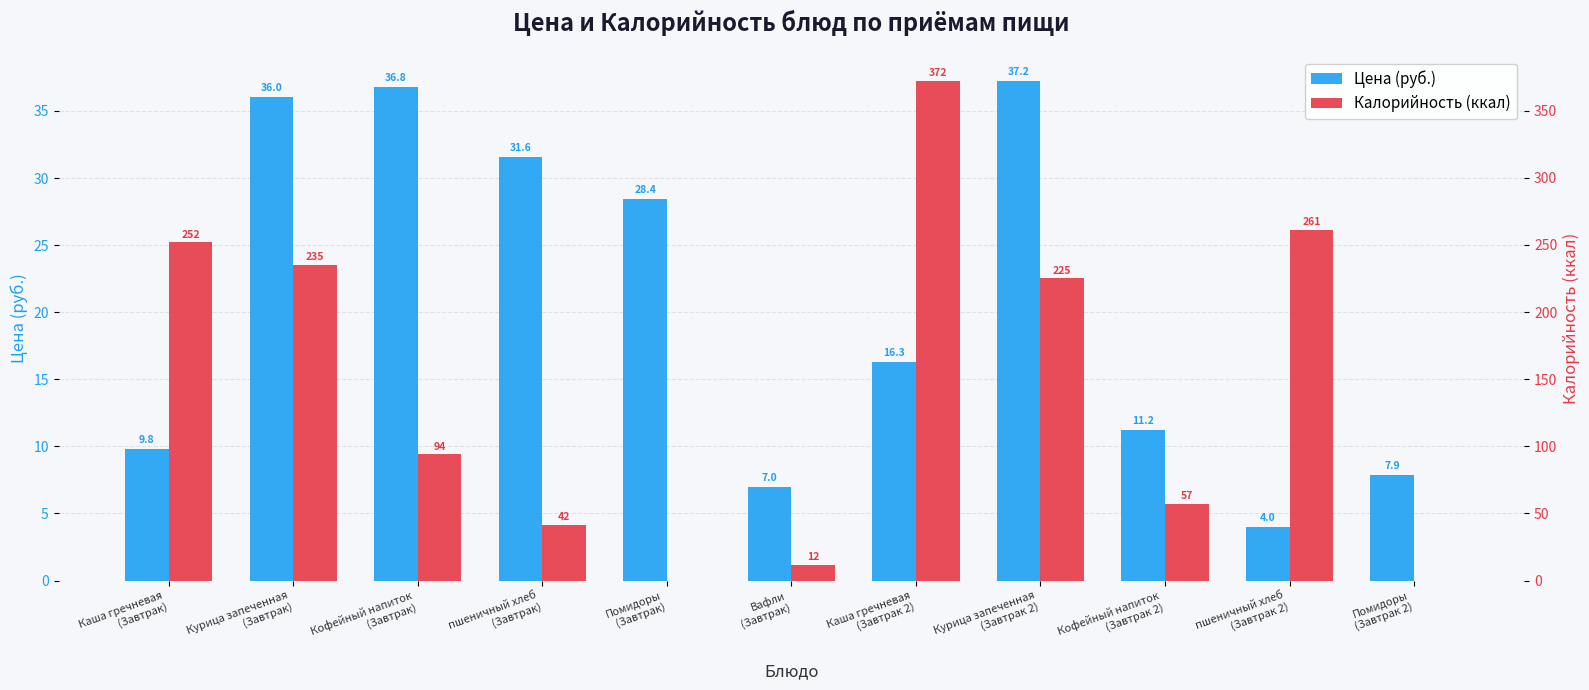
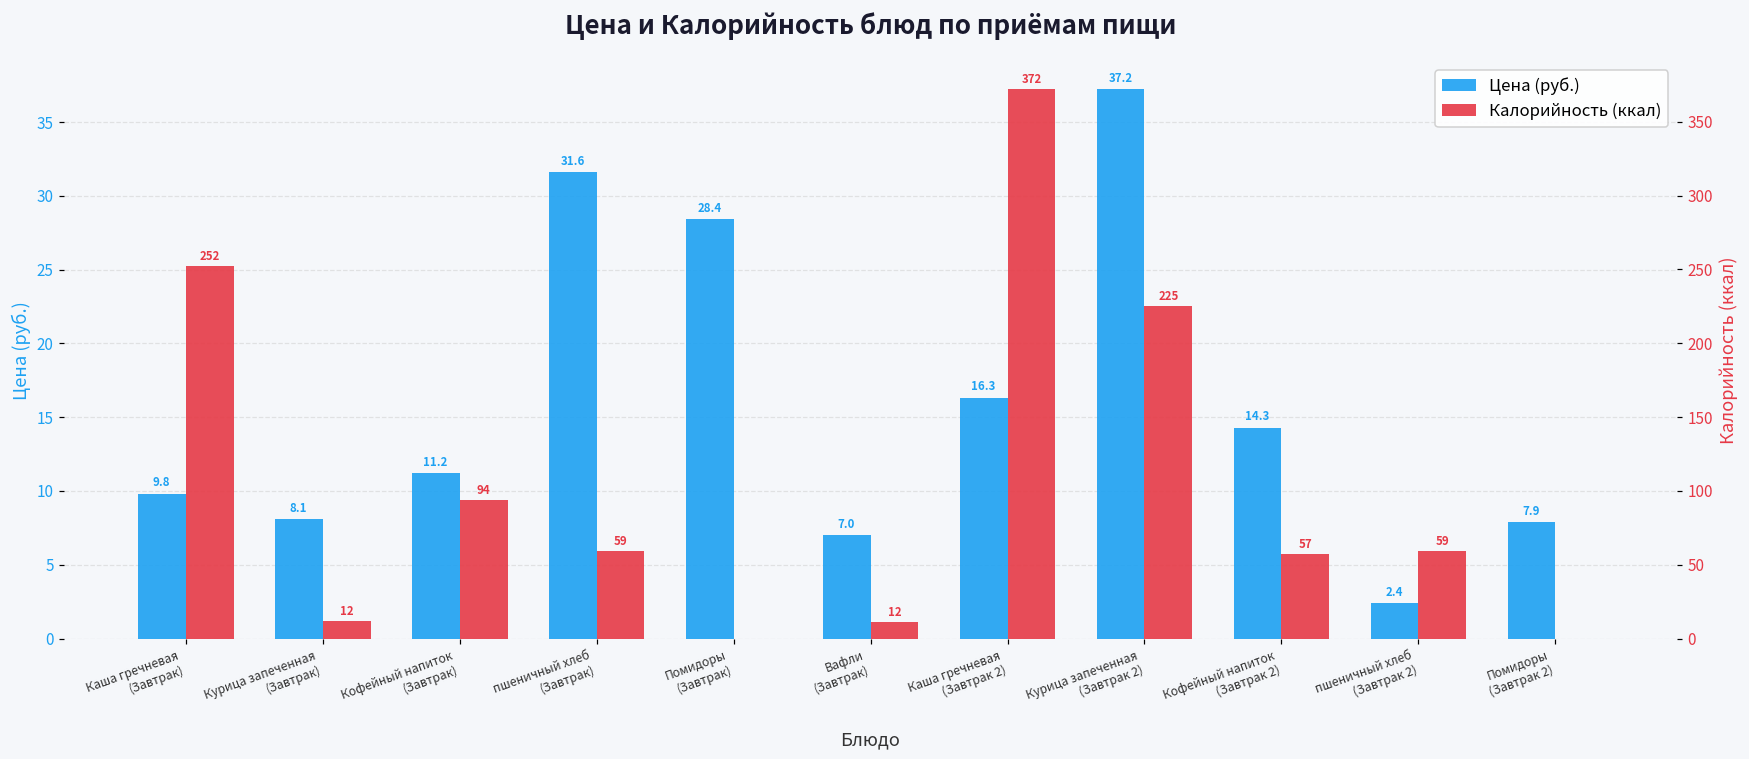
Цена (руб.), Курица запеченная (Завтрак): 36.0 -> 8.1
Цена (руб.), Кофейный напиток (Завтрак): 36.8 -> 11.2
Цена (руб.), Кофейный напиток (Завтрак 2): 11.2 -> 14.3
Цена (руб.), пшеничный хлеб (Завтрак 2): 4.0 -> 2.4
Калорийность (ккал), Курица запеченная (Завтрак): 235 -> 12
Калорийность (ккал), пшеничный хлеб (Завтрак): 42 -> 59
Калорийность (ккал), пшеничный хлеб (Завтрак 2): 261 -> 59
